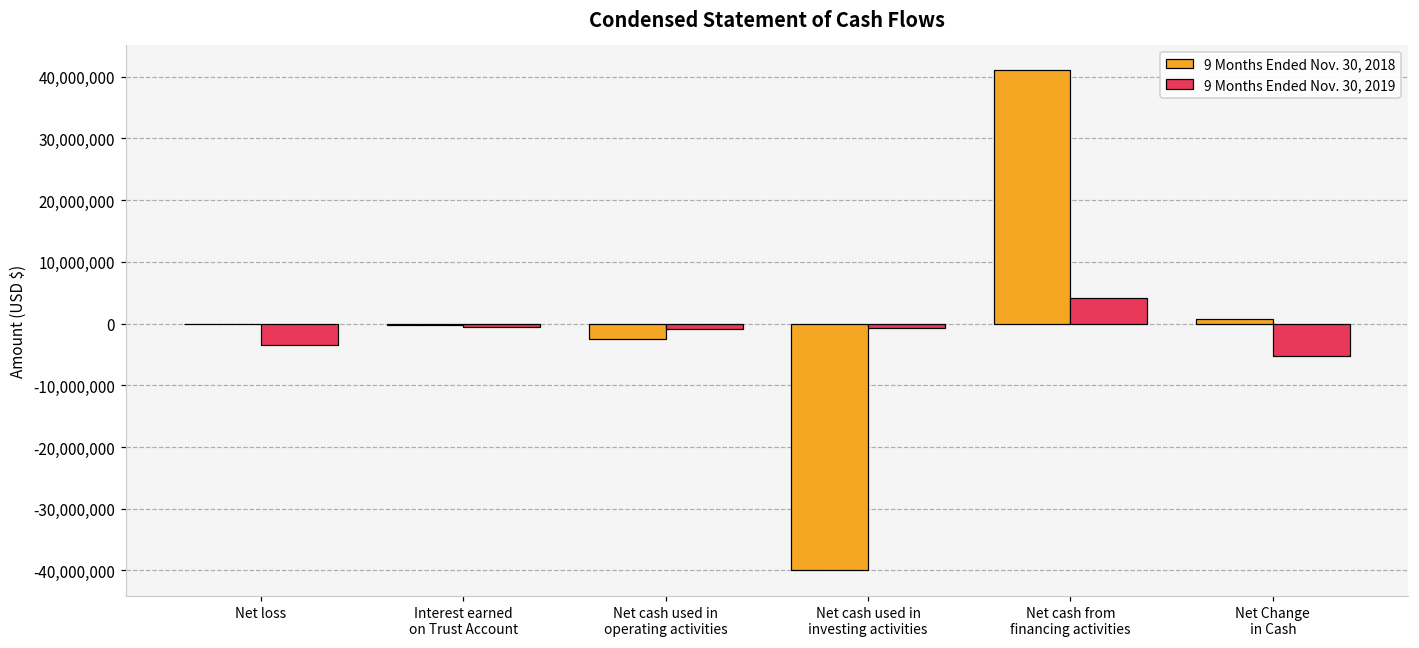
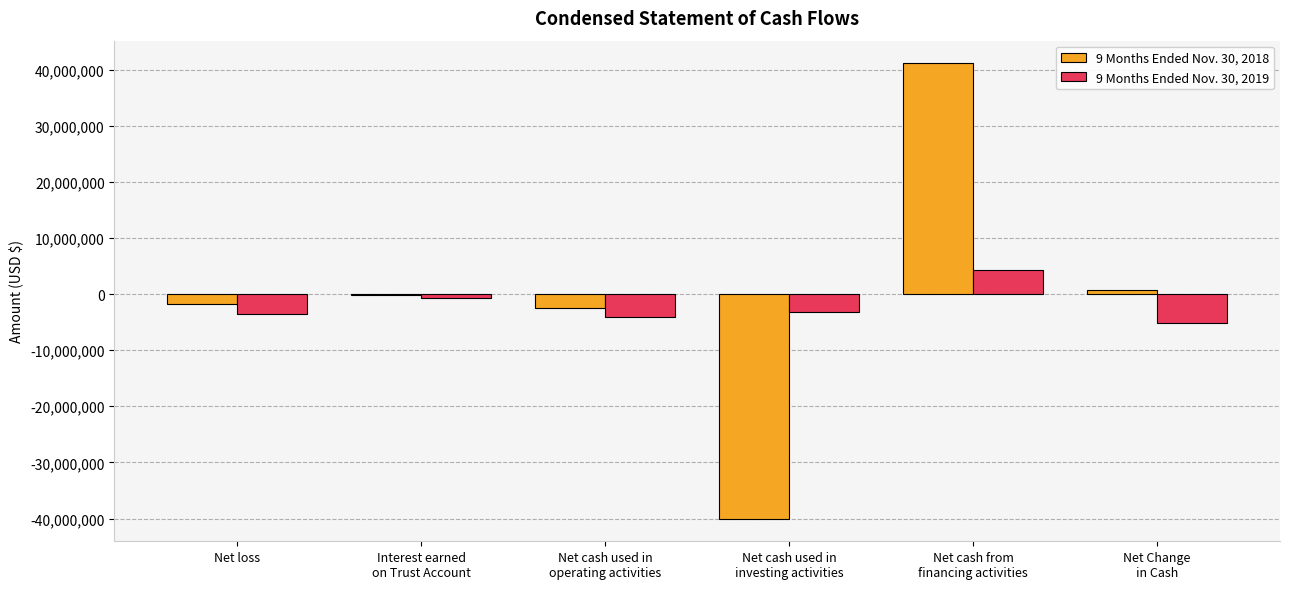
9 Months Ended Nov. 30, 2018, Net loss: 0 -> -2,000,000
9 Months Ended Nov. 30, 2019, Net cash used in operating activities: -1,000,000 -> -4,000,000
9 Months Ended Nov. 30, 2019, Net cash used in investing activities: -1,000,000 -> -3,000,000
